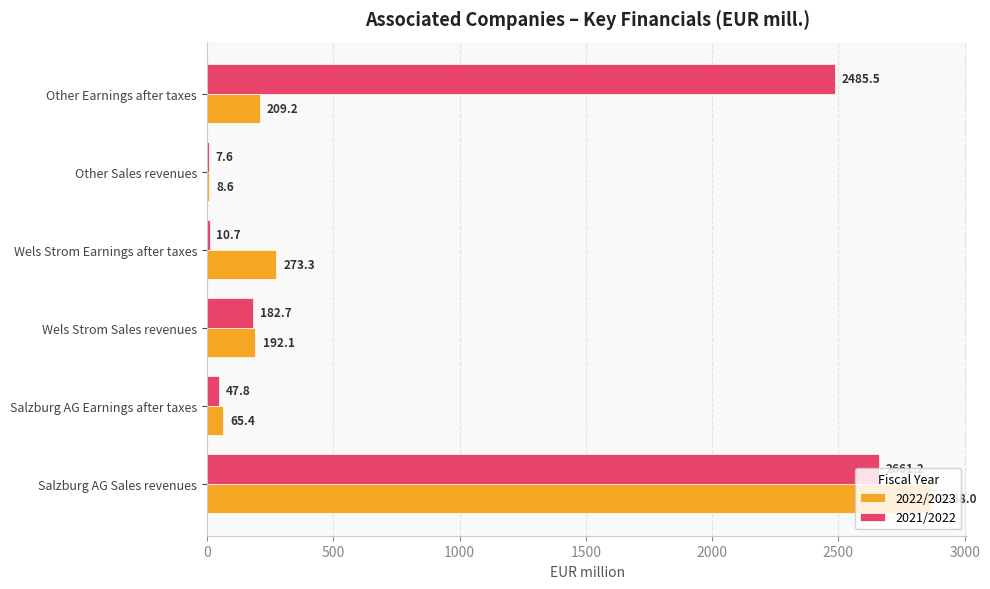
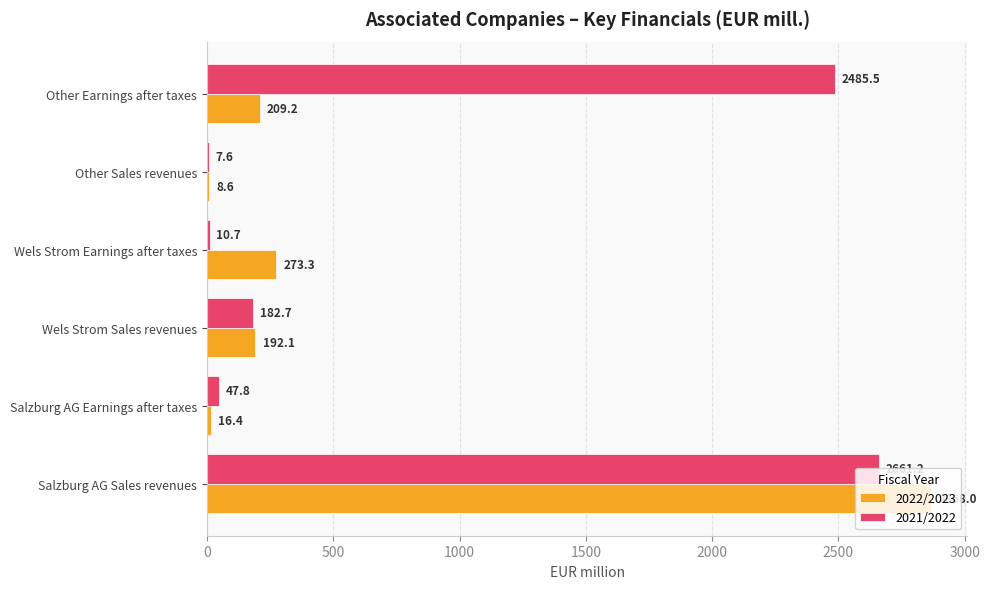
2022/2023, Salzburg AG Earnings after taxes: 65.4 -> 16.4
